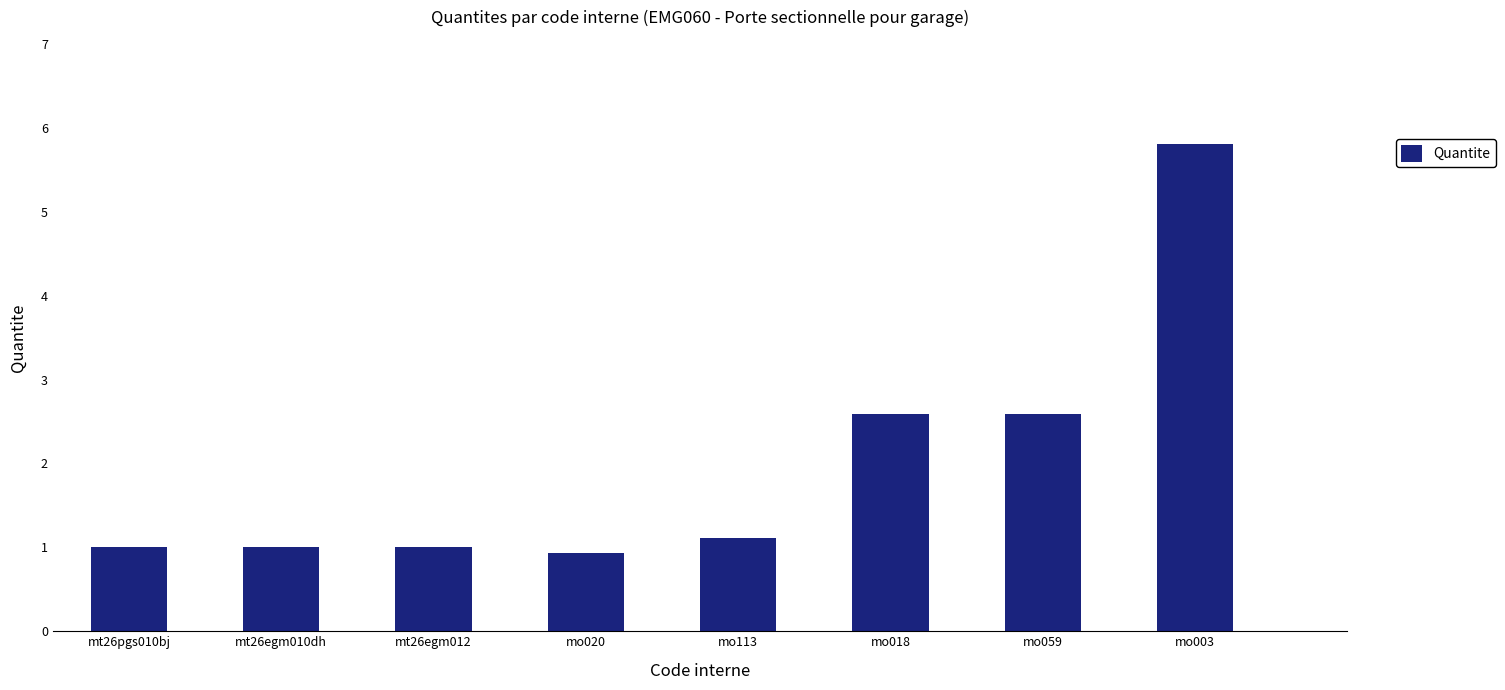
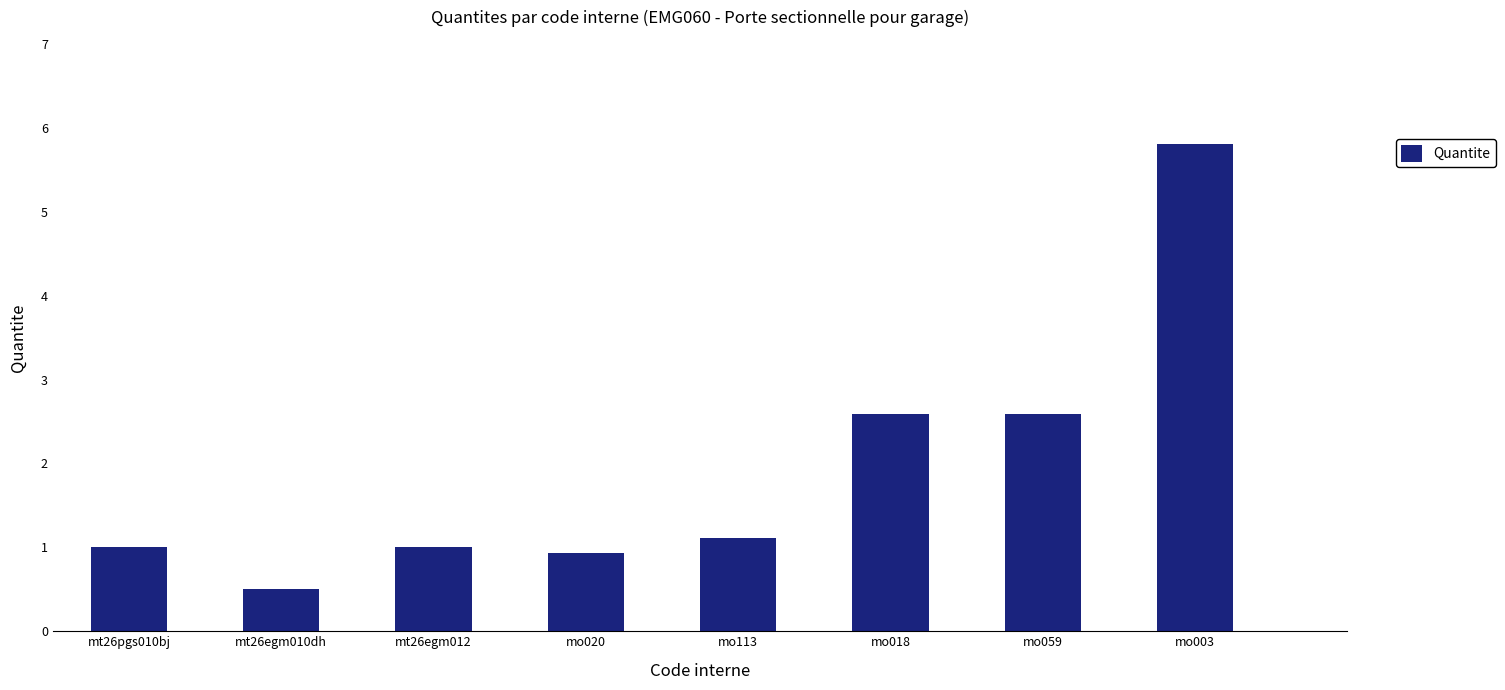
mt26egm010dh: 1.0 -> 0.5
